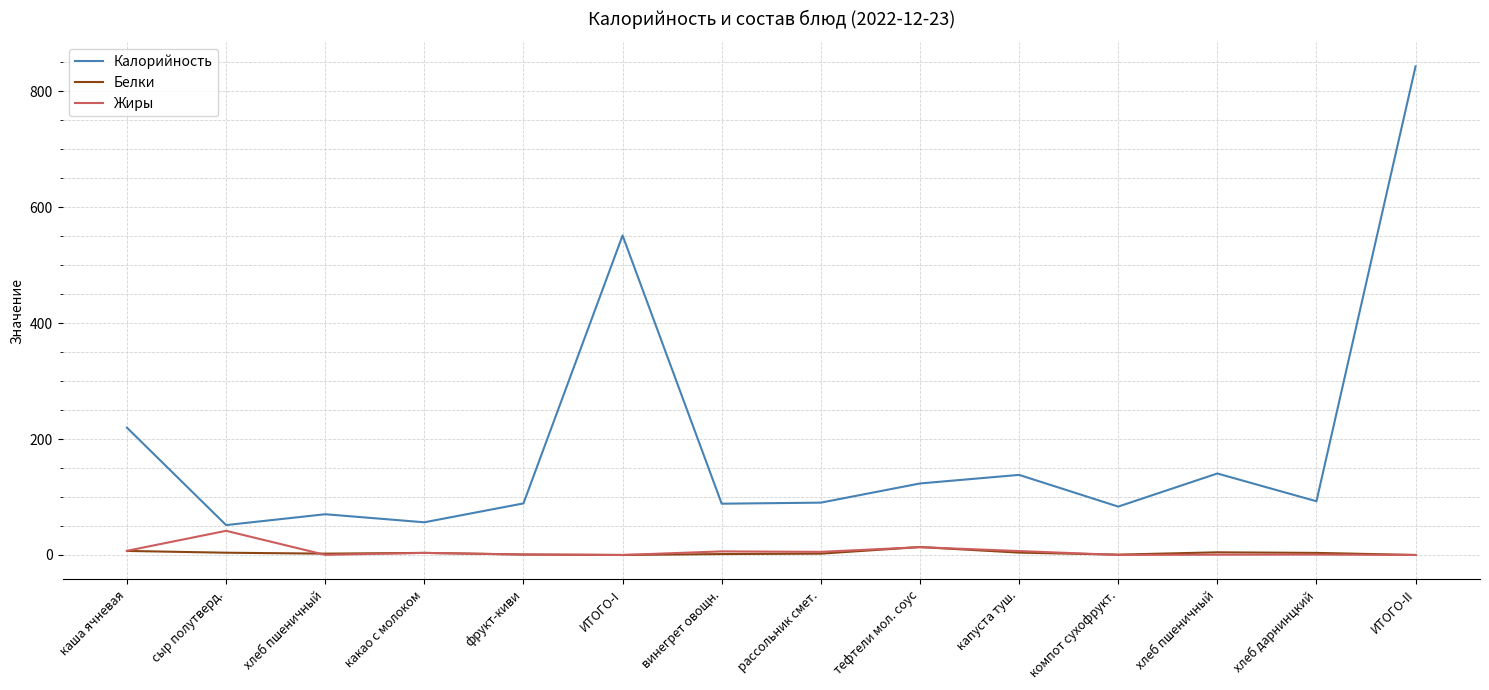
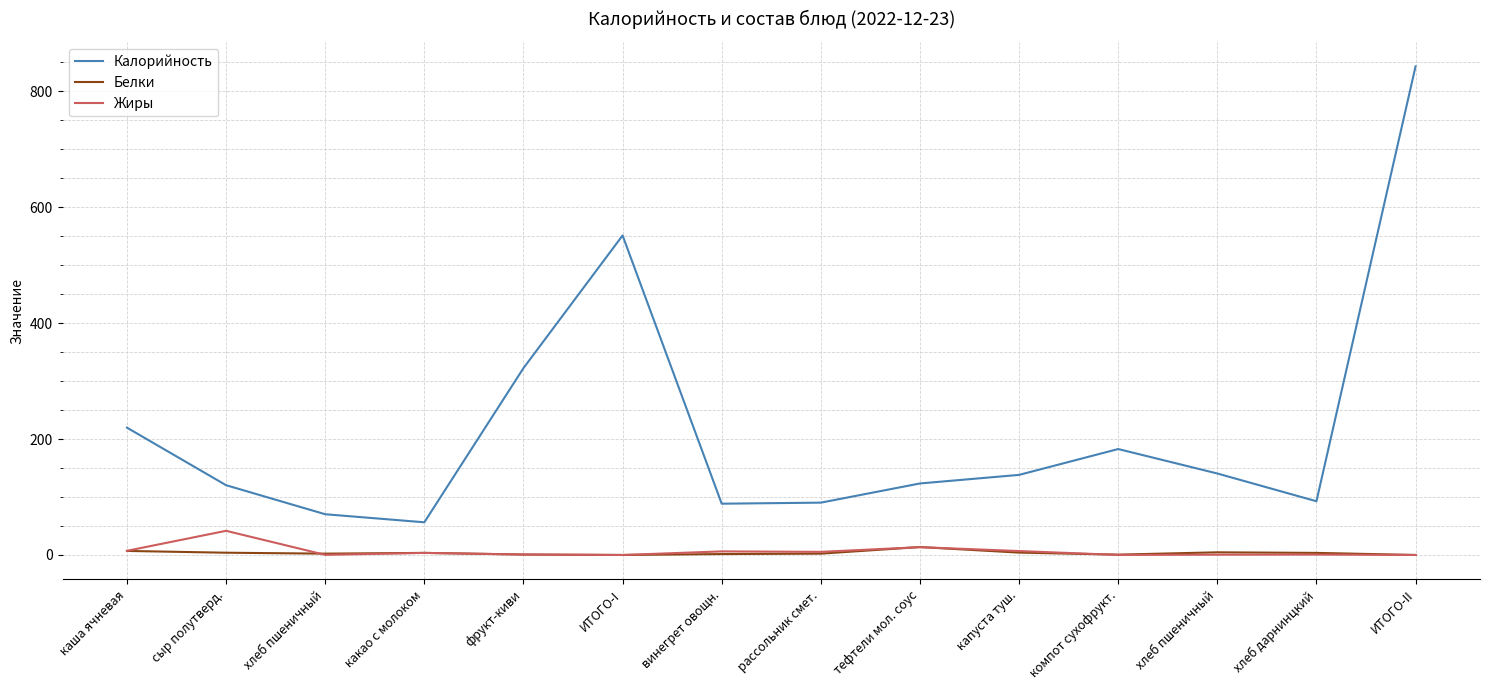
Калорийность, сыр полутверд.: 50 -> 120
Калорийность, фрукт-киви: 90 -> 320
Калорийность, компот сухофрукт.: 80 -> 180
